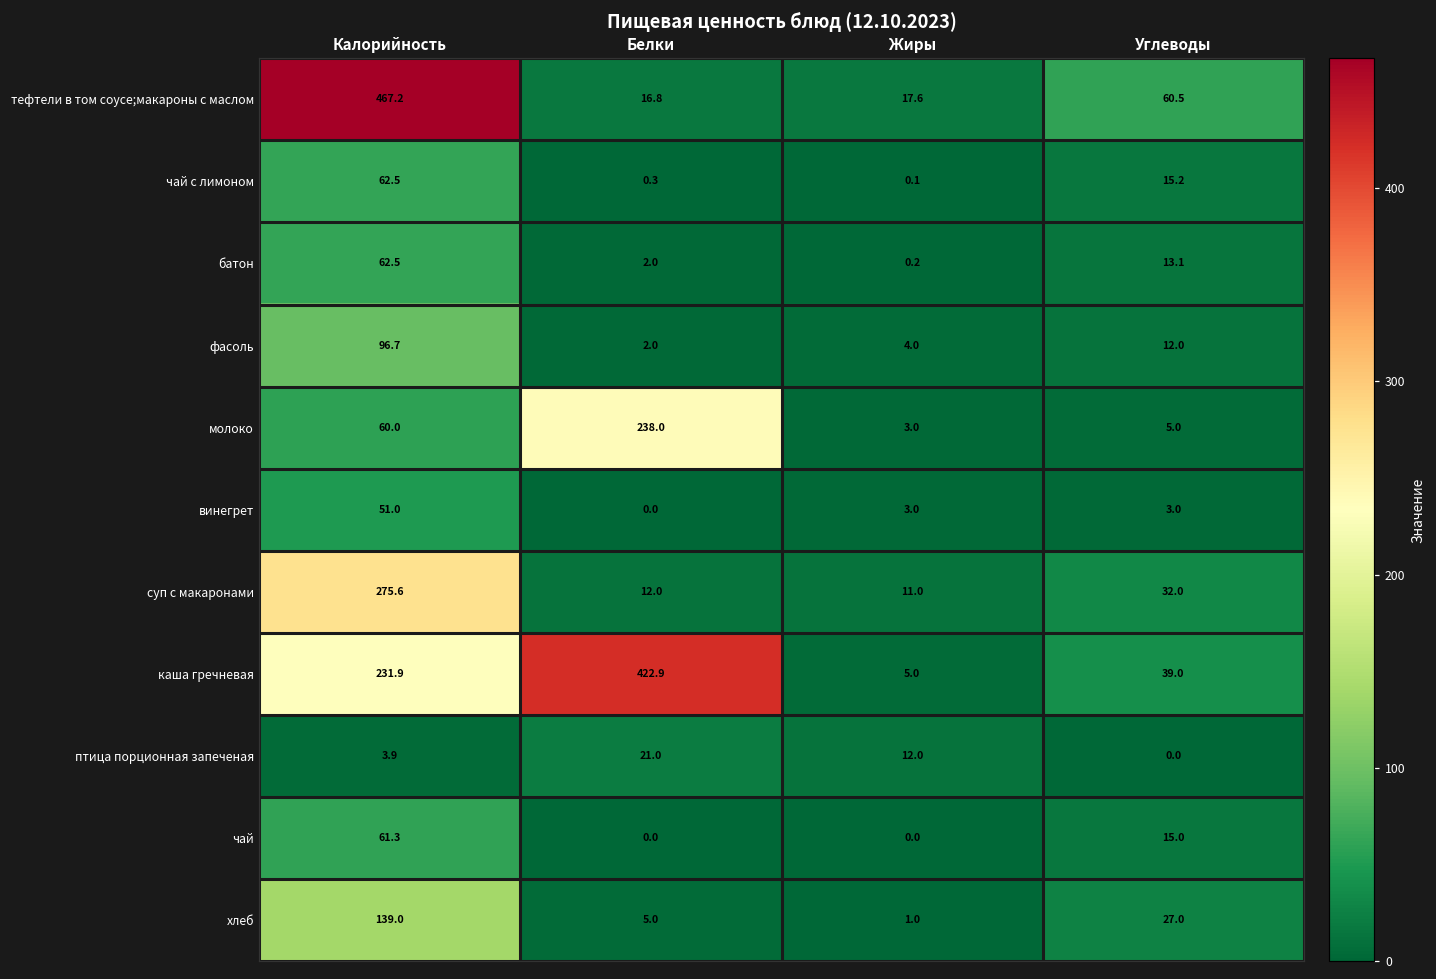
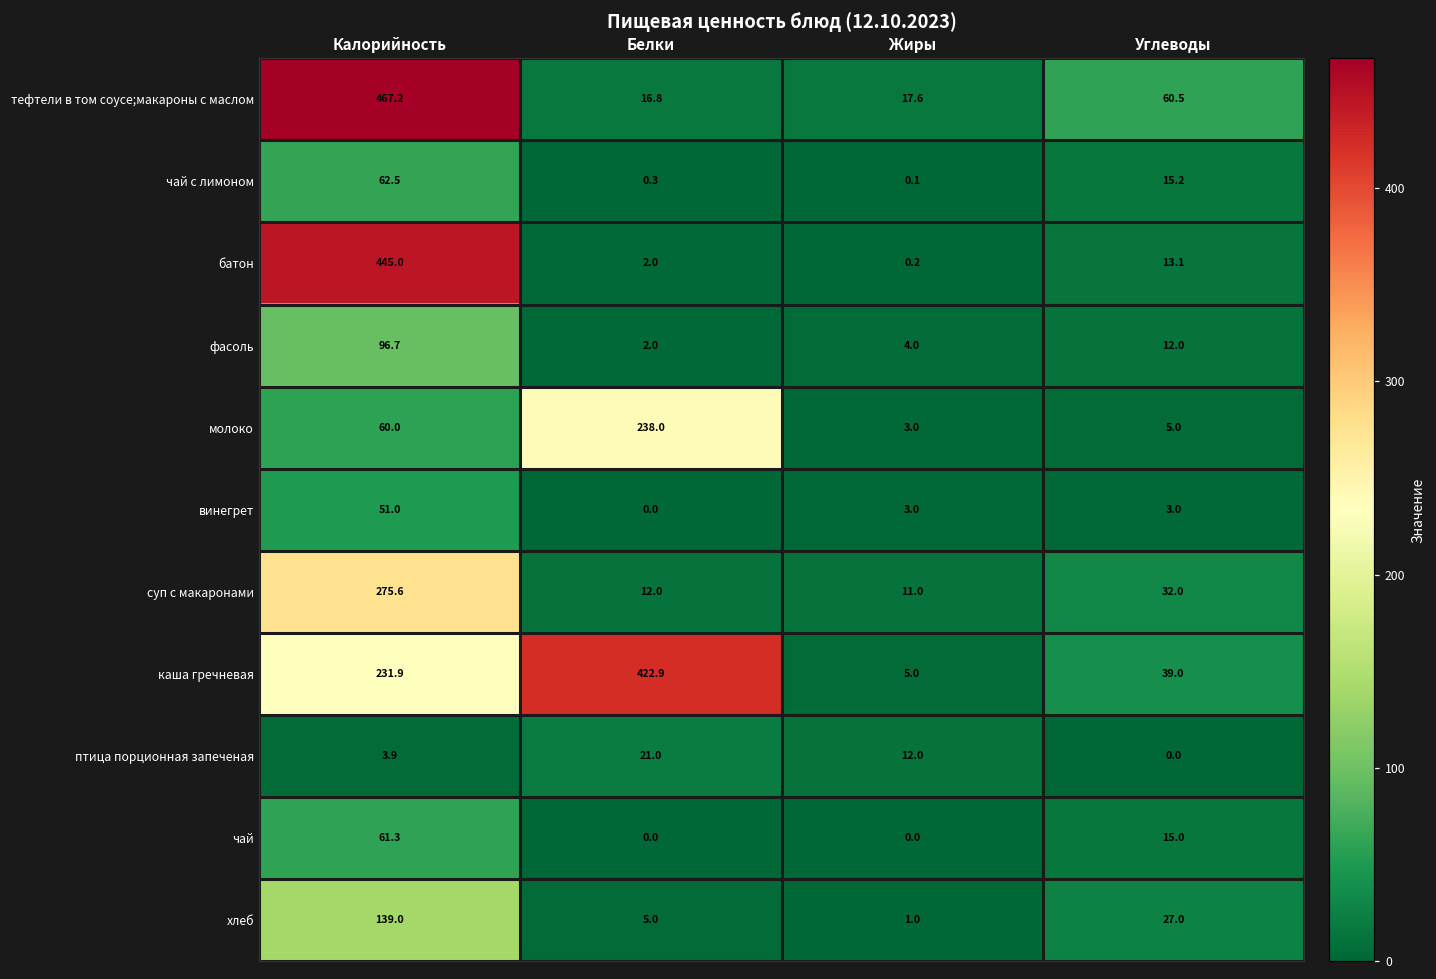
батон, Калорийность: 62.5 -> 445.0
